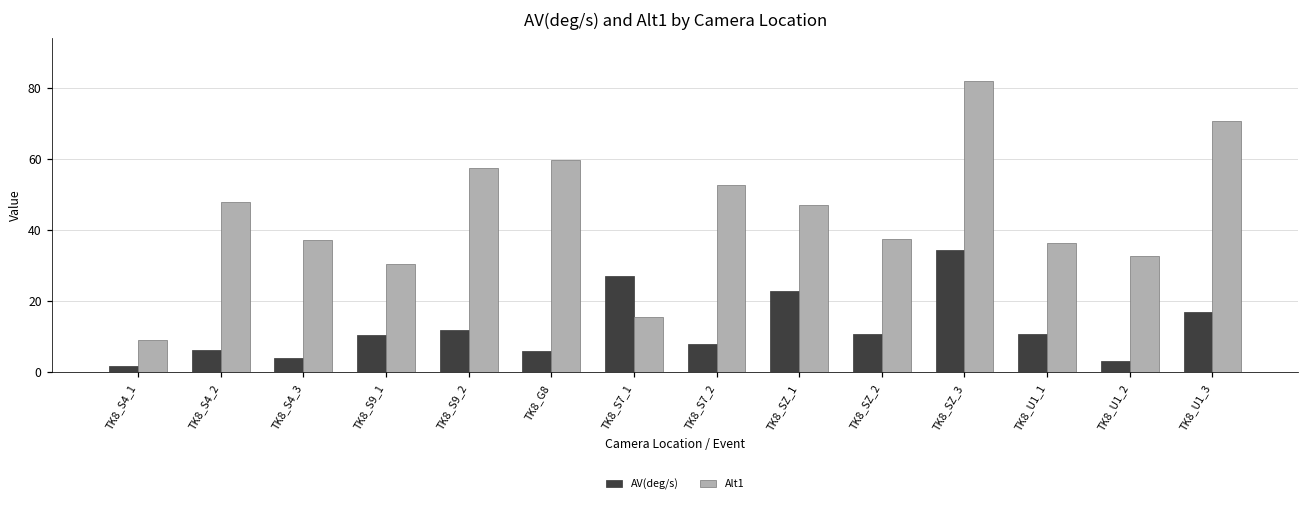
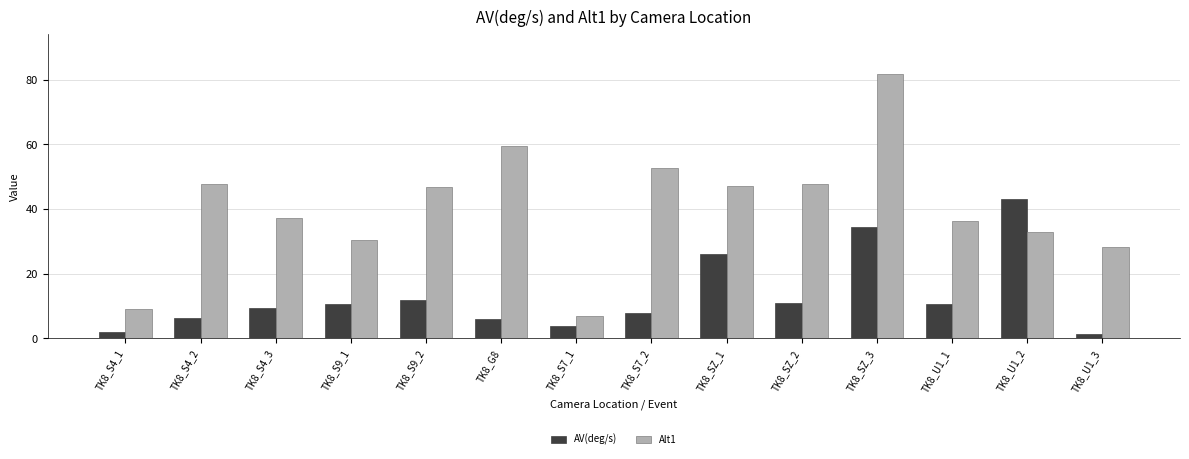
AV(deg/s), TK8_S4_3: 4 -> 9
Alt1, TK8_S9_2: 57 -> 47
AV(deg/s), TK8_S7_1: 27 -> 4
Alt1, TK8_S7_1: 15 -> 7
AV(deg/s), TK8_SZ_1: 23 -> 26
Alt1, TK8_SZ_2: 37 -> 48
AV(deg/s), TK8_U1_2: 3 -> 43
AV(deg/s), TK8_U1_3: 17 -> 1
Alt1, TK8_U1_3: 71 -> 28
